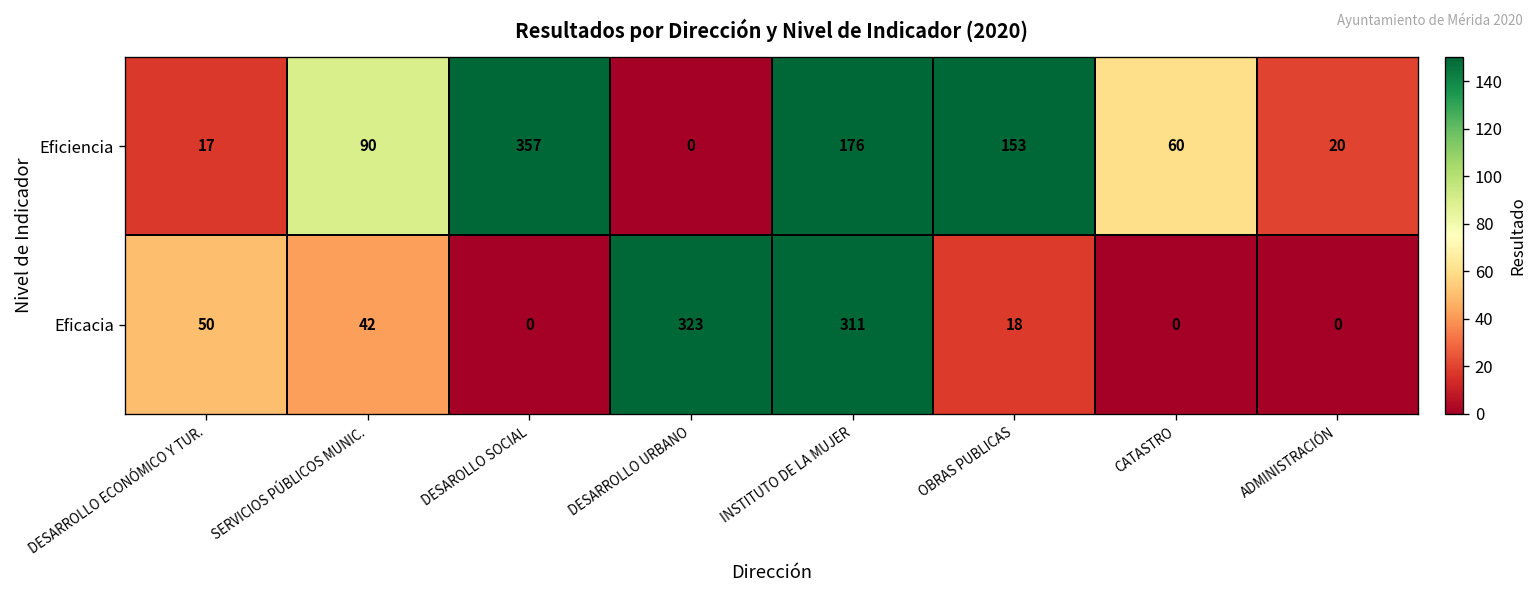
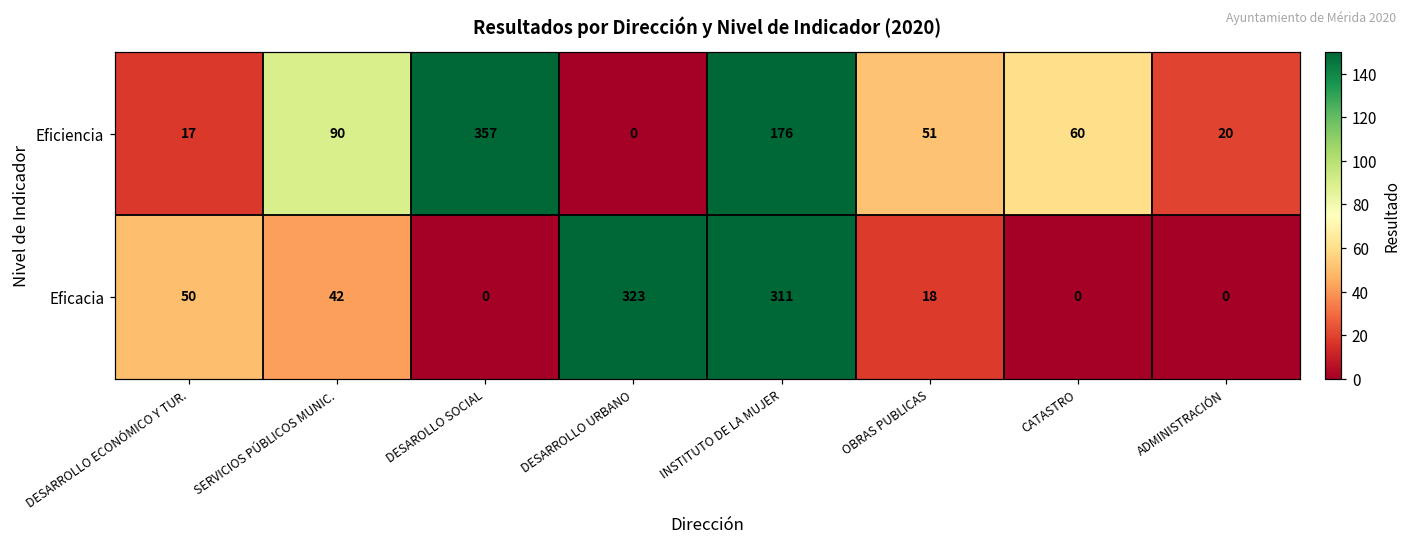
Eficiencia, OBRAS PUBLICAS: 153 -> 51
